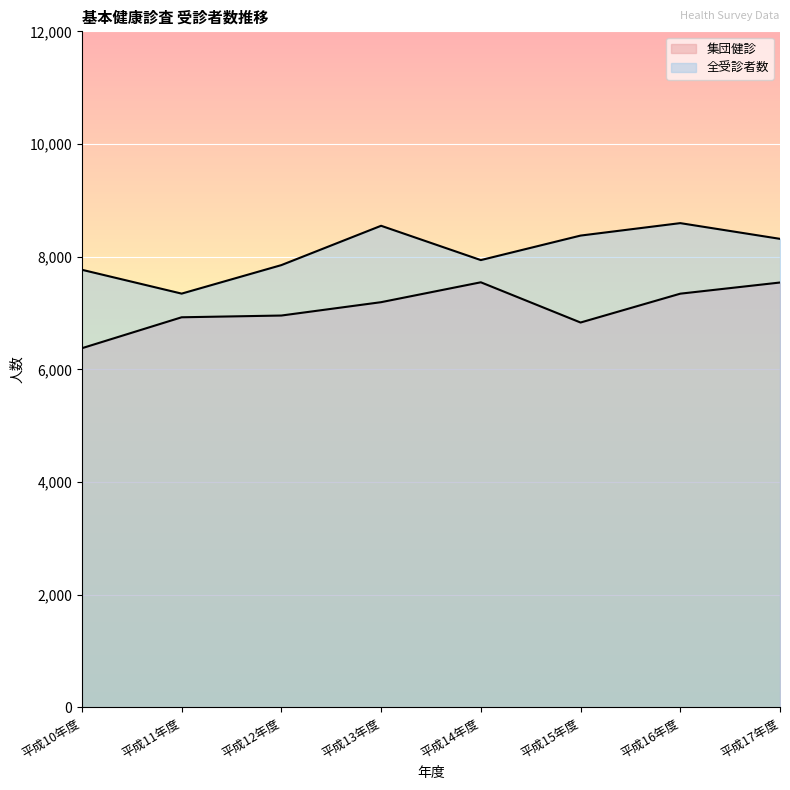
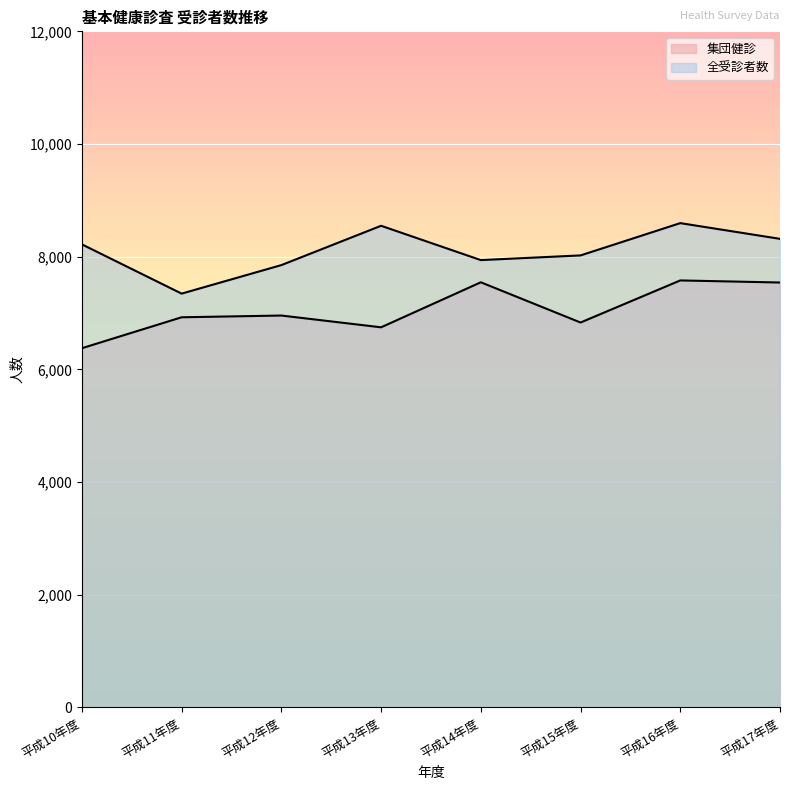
全受診者数, 平成10年度: 7,800 -> 8,200
集団健診, 平成13年度: 7,200 -> 6,700
全受診者数, 平成15年度: 8,400 -> 8,000
集団健診, 平成16年度: 7,300 -> 7,600
